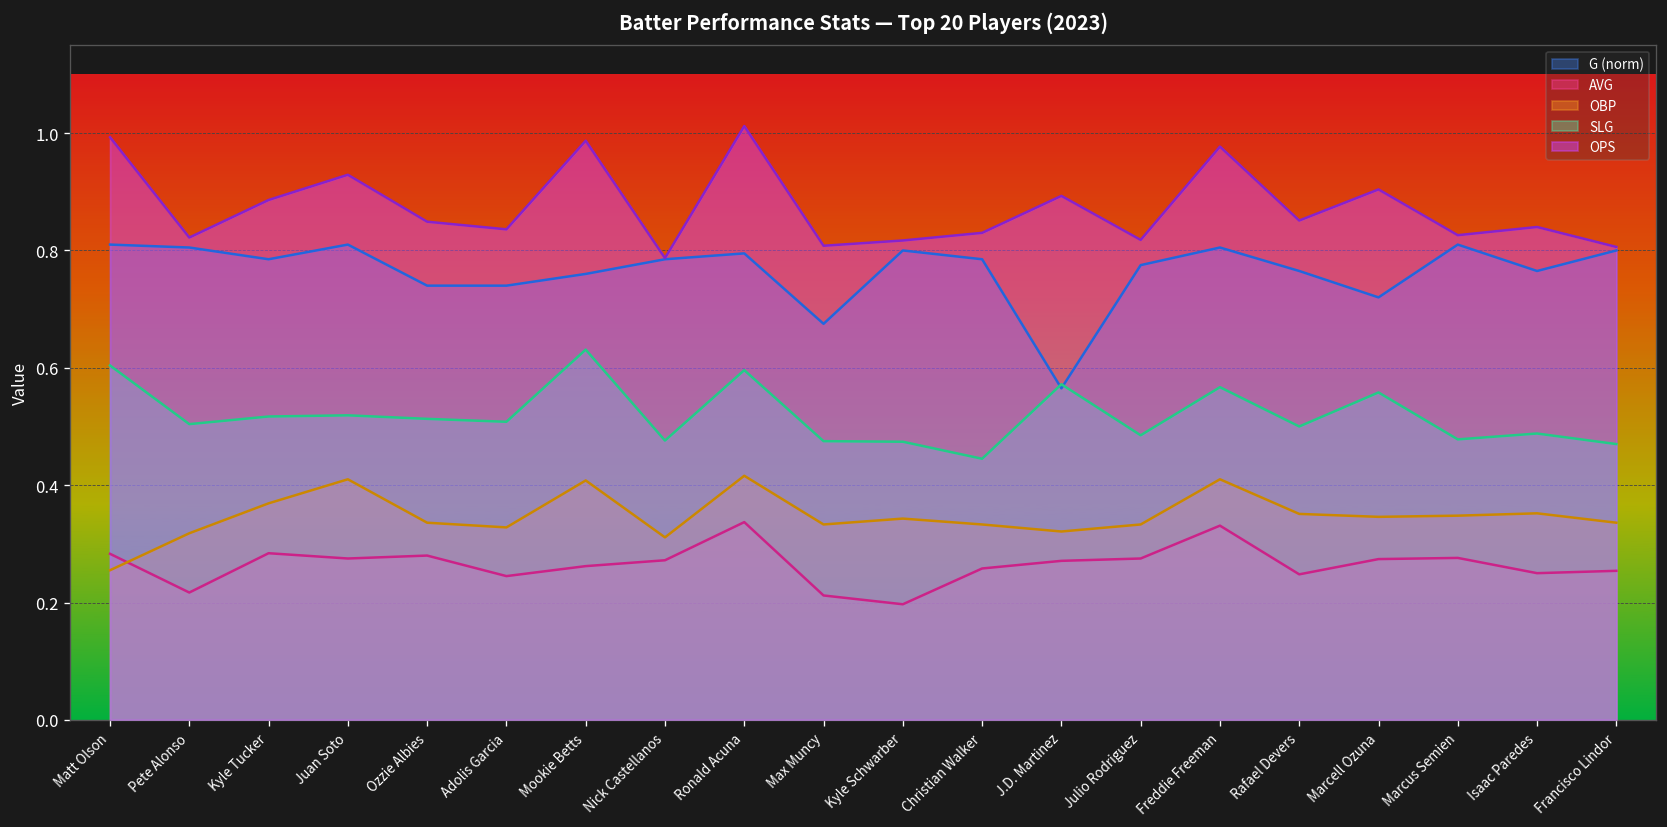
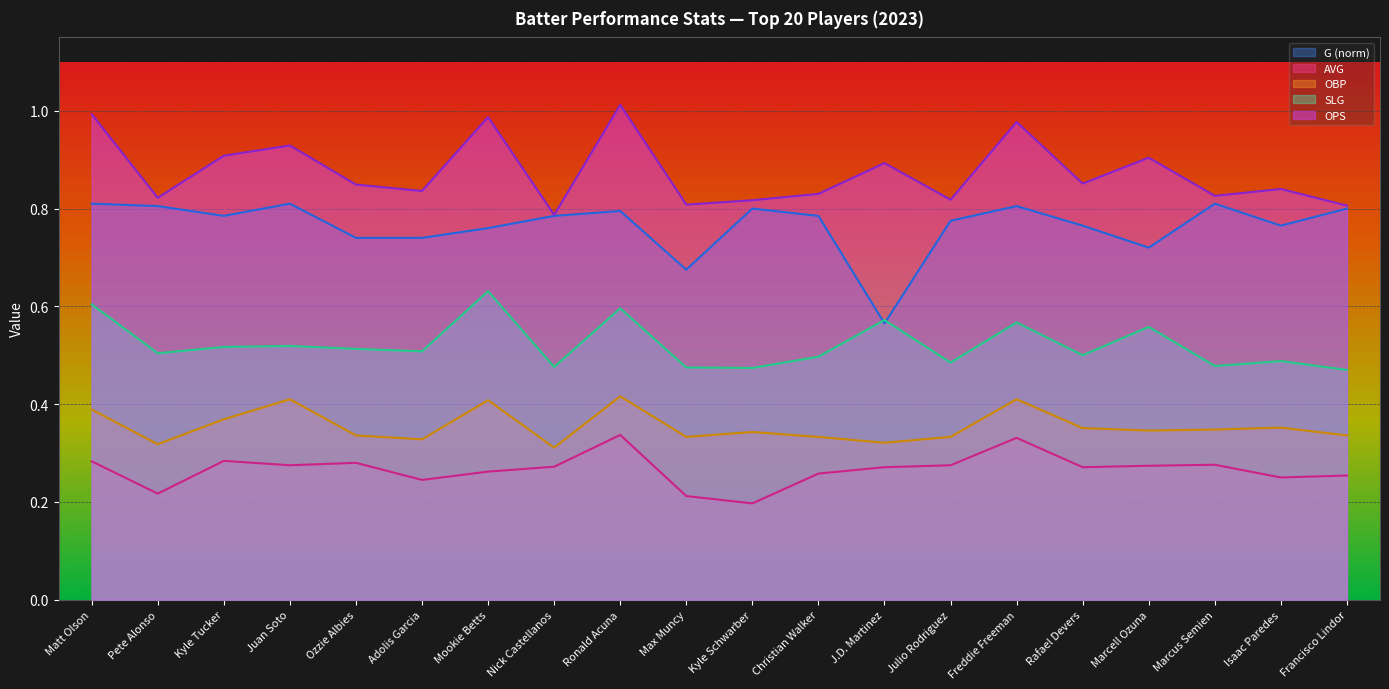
OBP, Matt Olson: 0.26 -> 0.39
OPS, Kyle Tucker: 0.89 -> 0.91
SLG, Christian Walker: 0.45 -> 0.50
AVG, Rafael Devers: 0.25 -> 0.27
